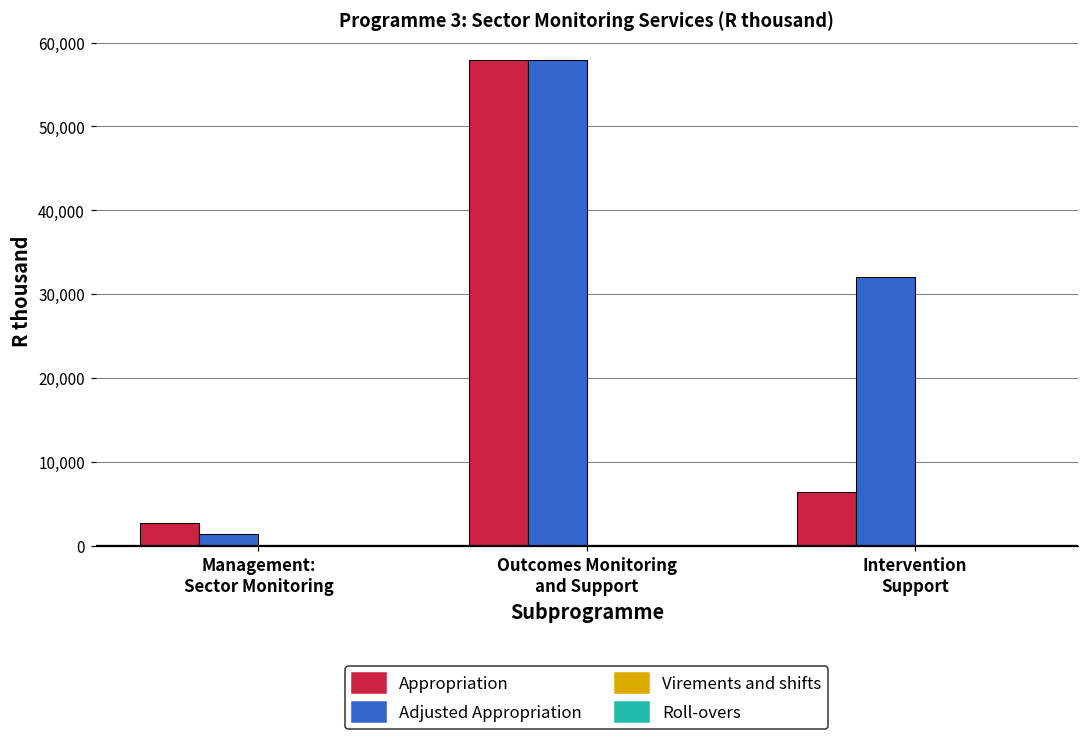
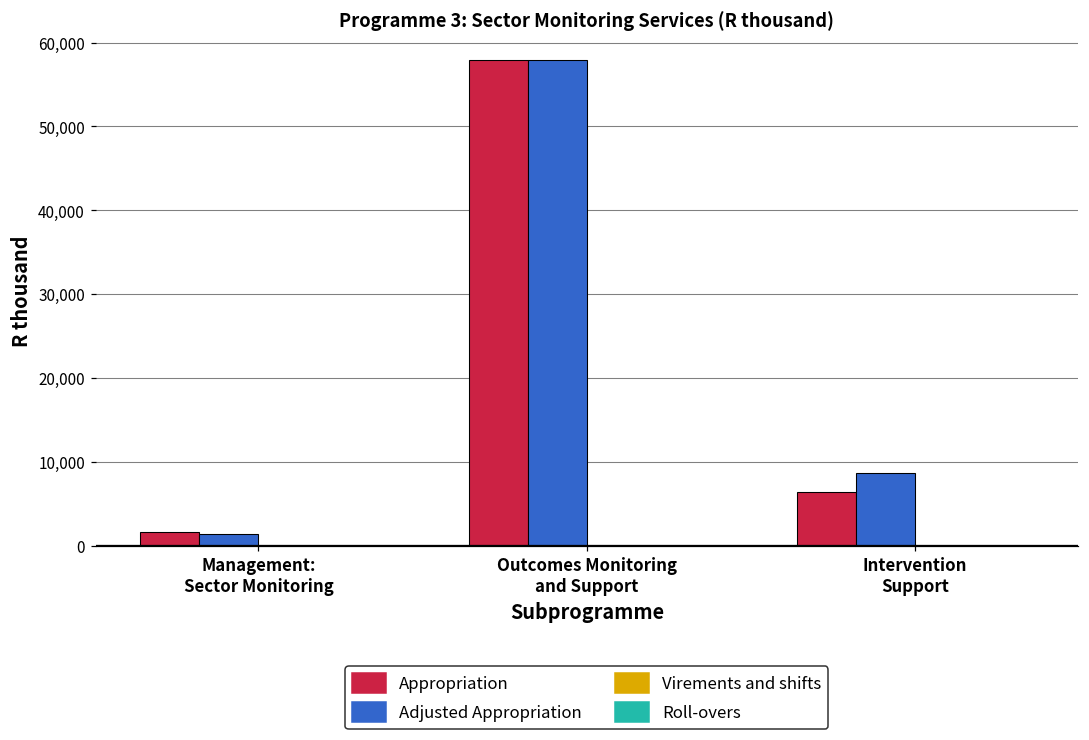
Appropriation, Management: Sector Monitoring: 3,000 -> 2,000
Adjusted Appropriation, Intervention Support: 32,000 -> 9,000
